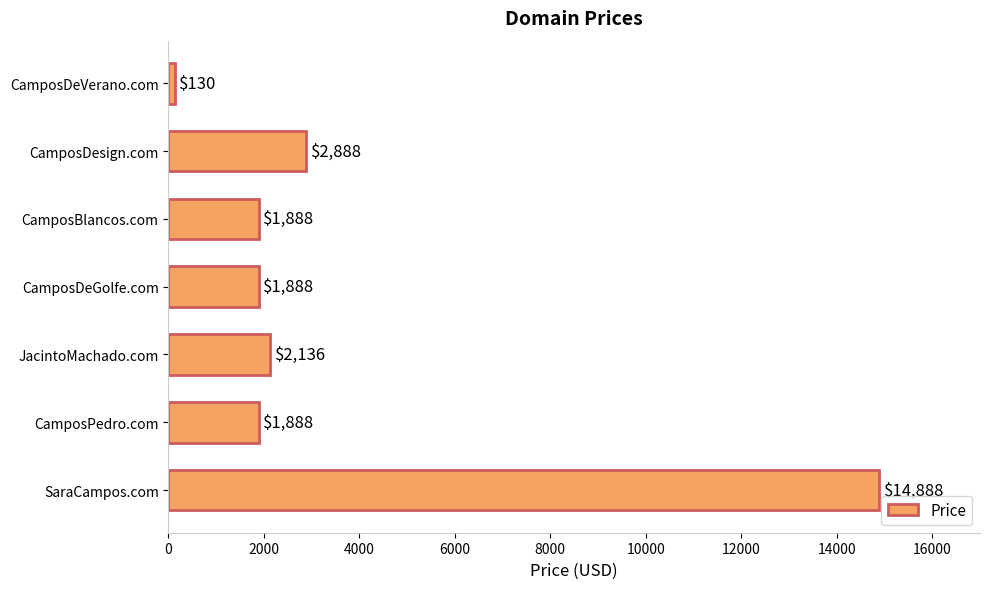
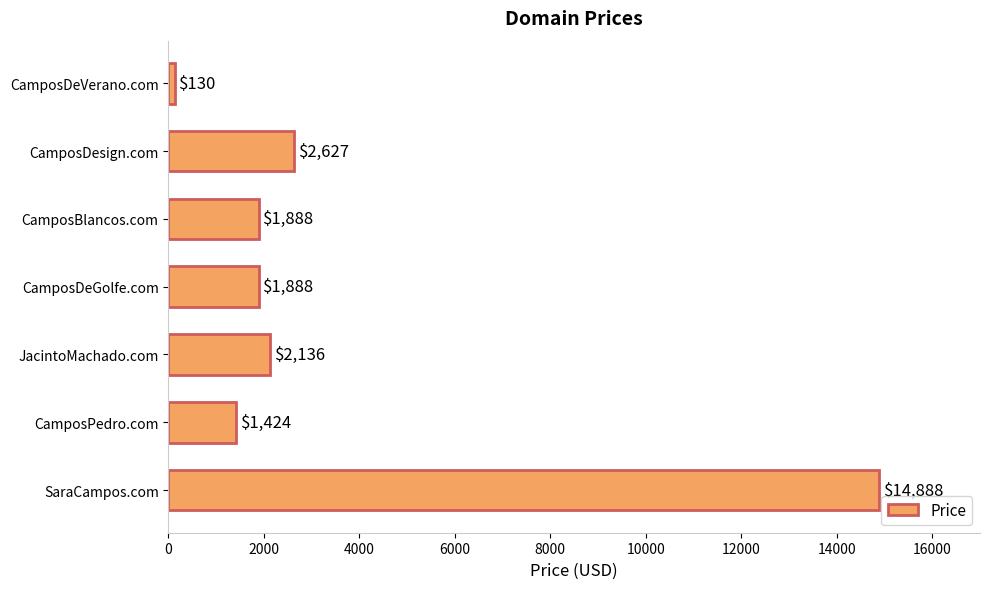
CamposDesign.com: $2,888 -> $2,627
CamposPedro.com: $1,888 -> $1,424
